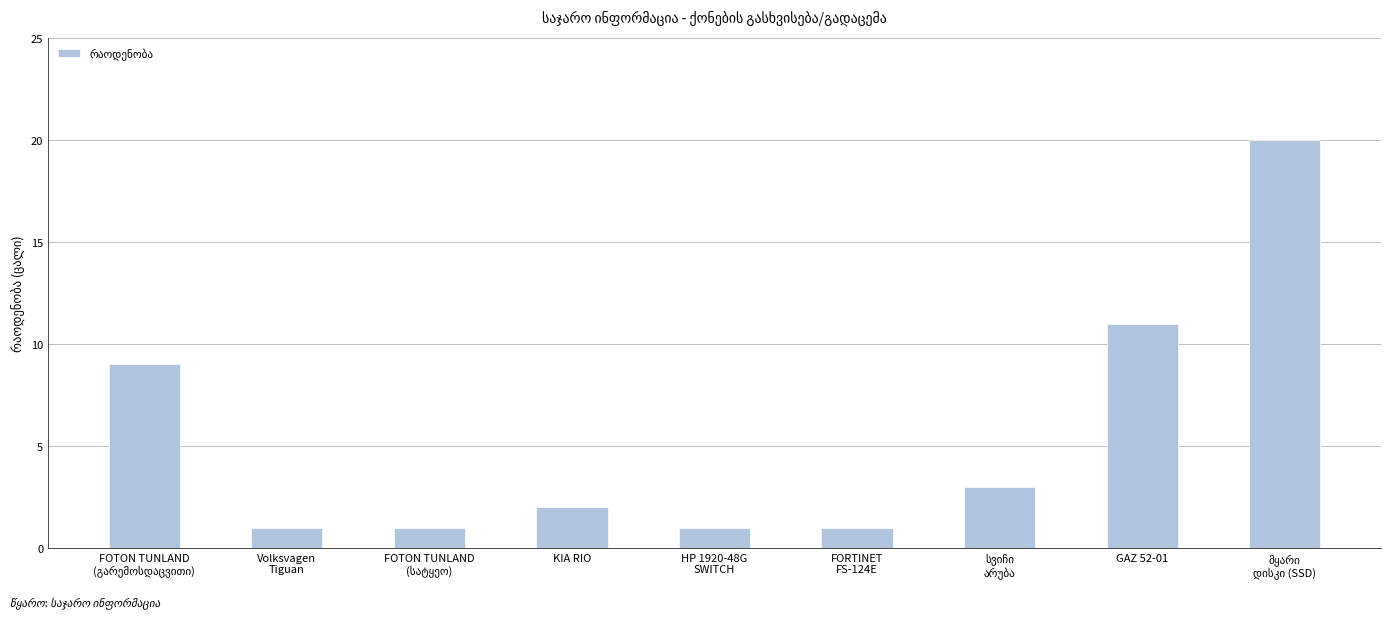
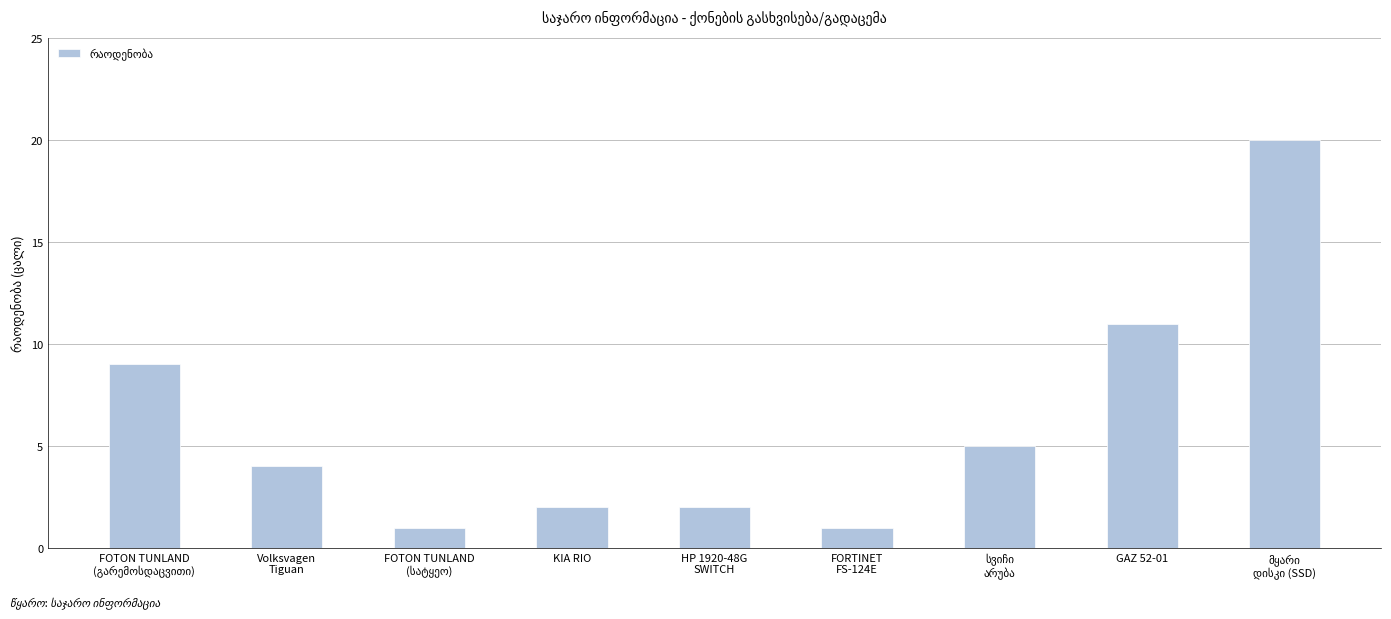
Volksvagen Tiguan: 1 -> 4
HP 1920-48G SWITCH: 1 -> 2
სვიჩი არუბა: 3 -> 5
